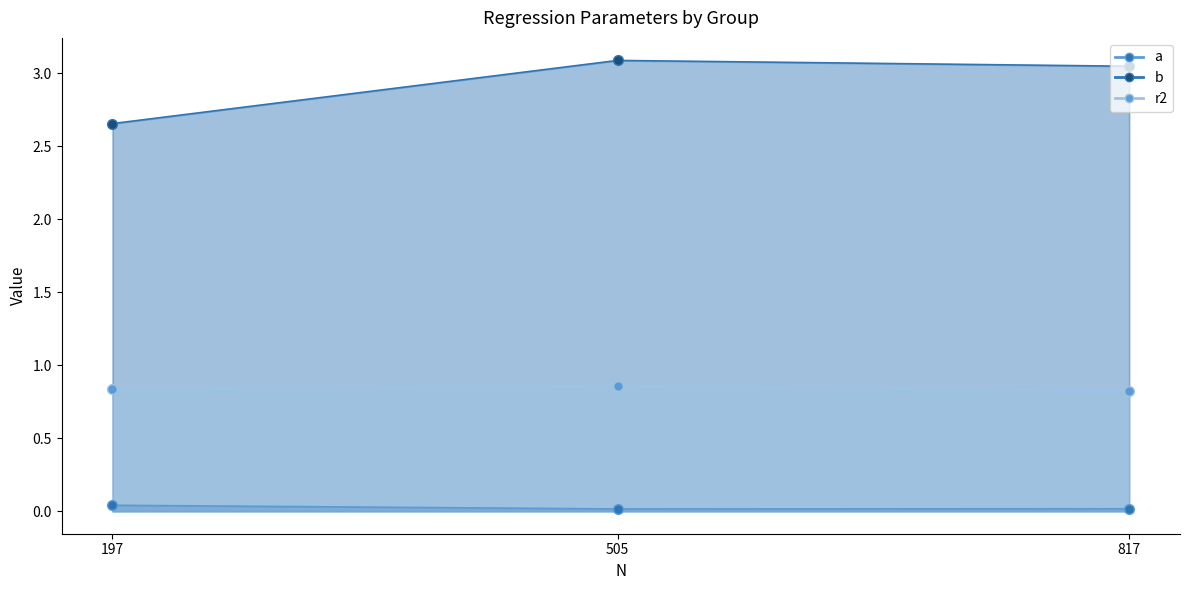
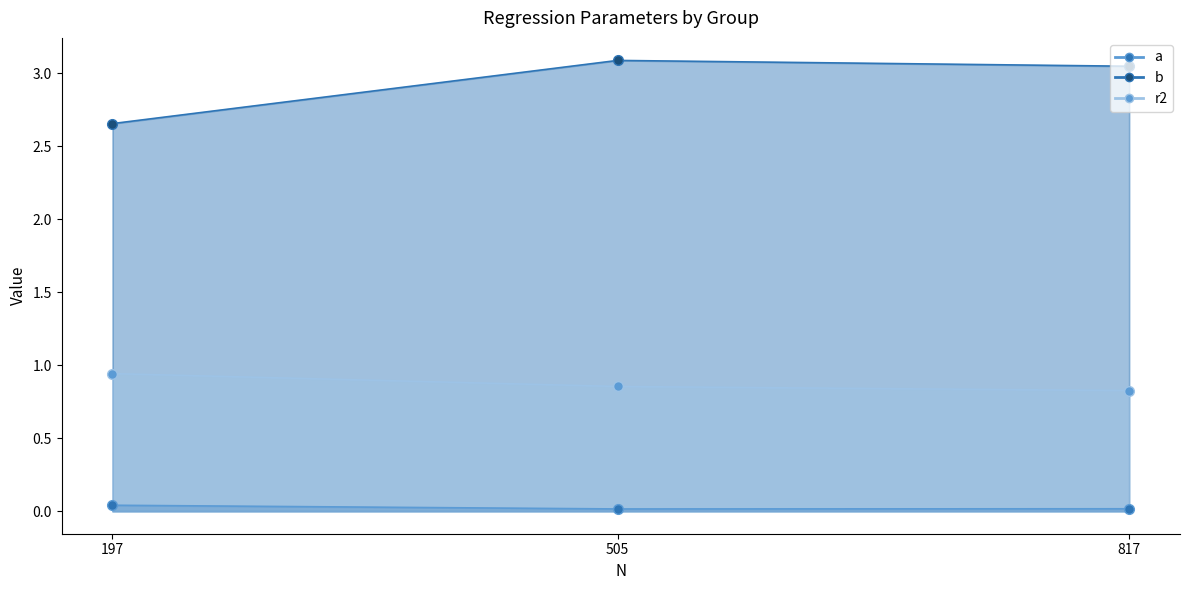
r2, 197: 0.83 -> 0.94
